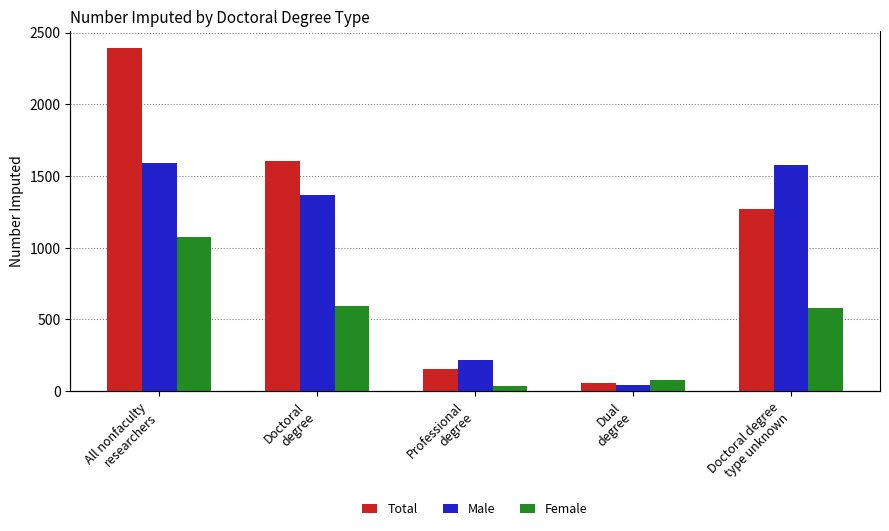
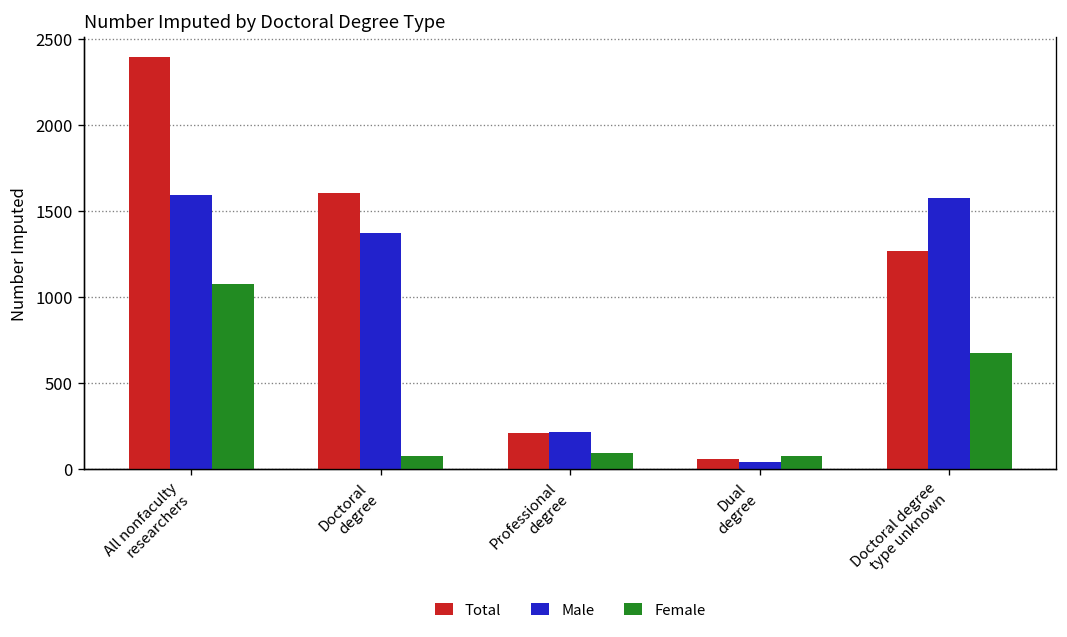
Female, Doctoral degree: 590 -> 80
Total, Professional degree: 150 -> 210
Female, Professional degree: 30 -> 100
Female, Doctoral degree type unknown: 580 -> 670
